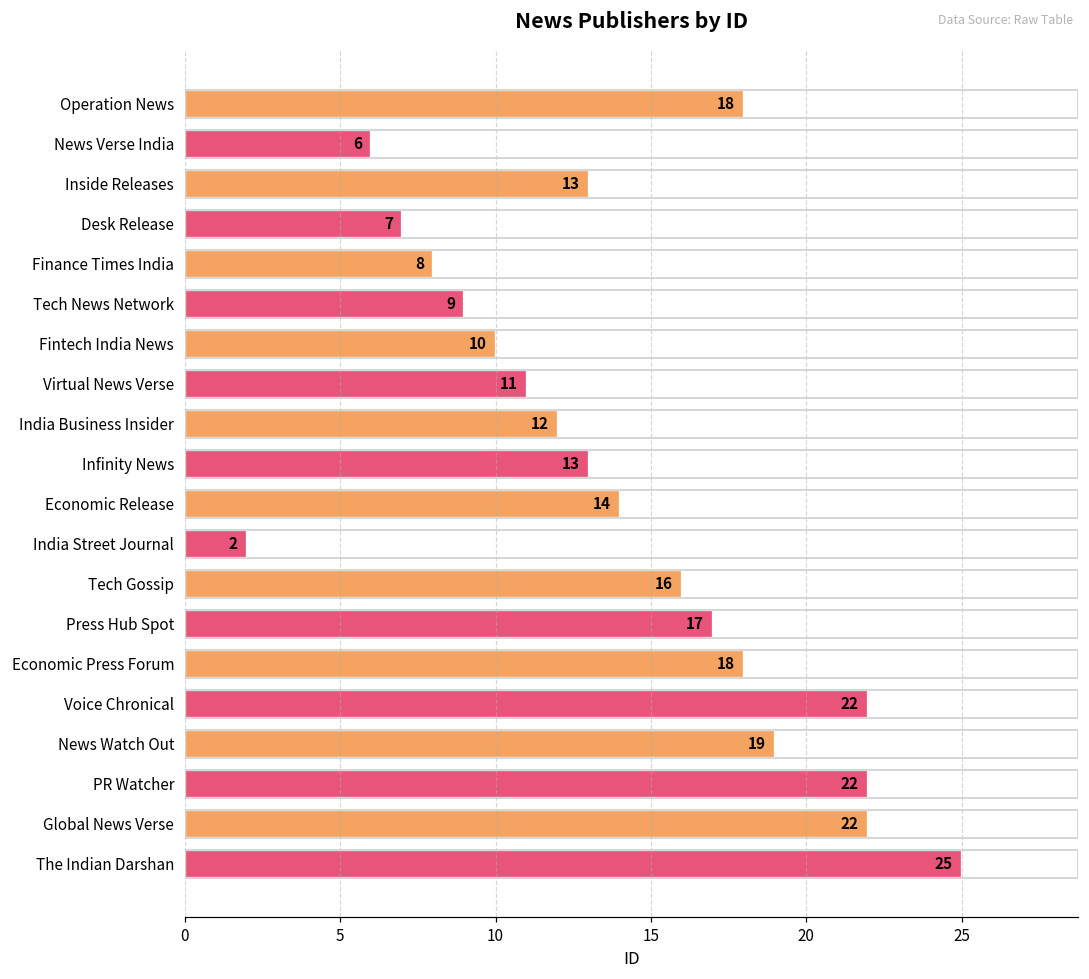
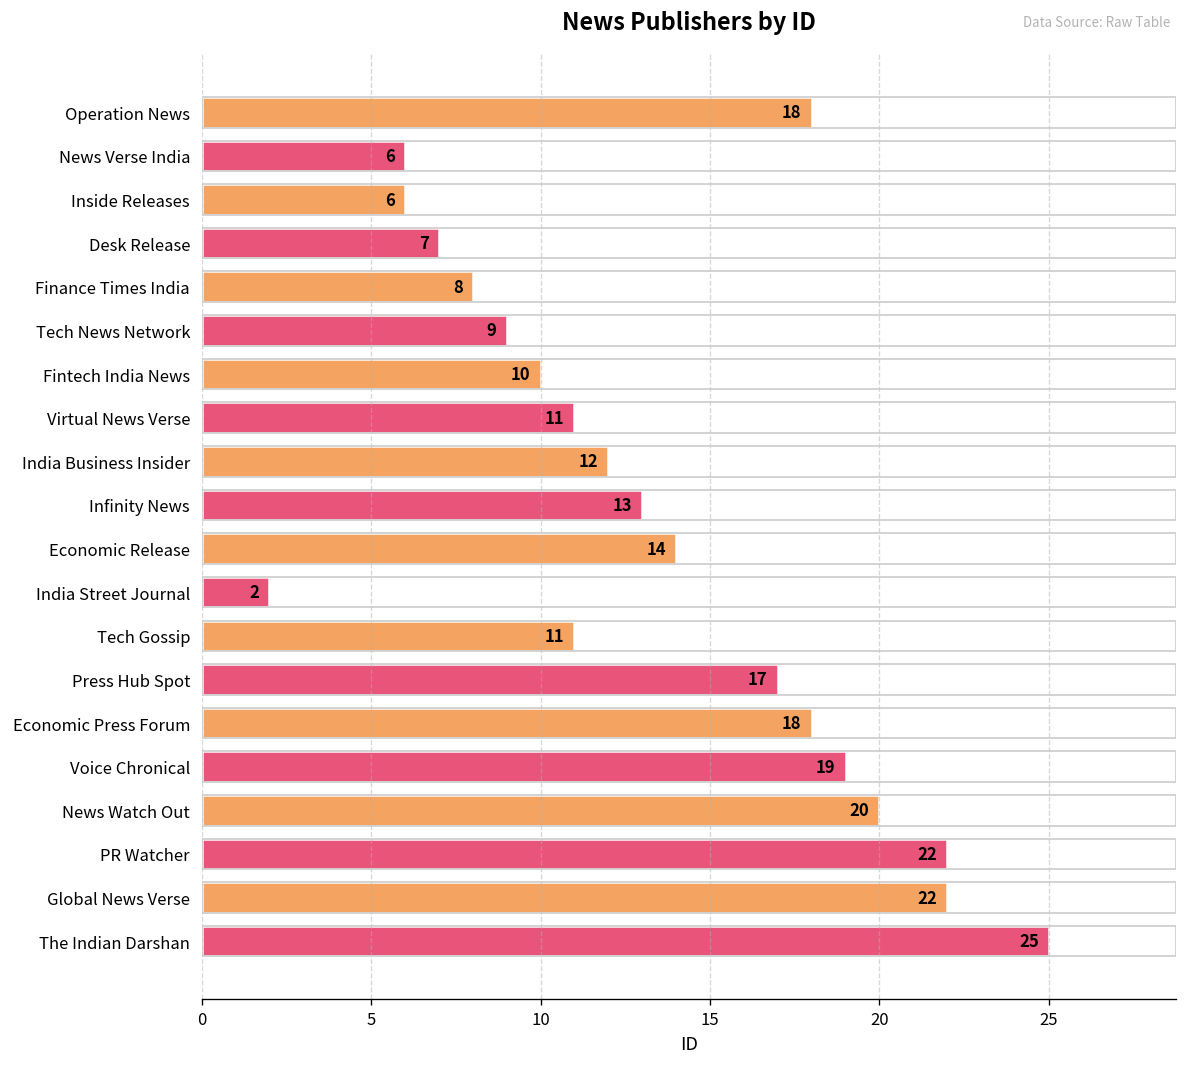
Inside Releases: 13 -> 6
Tech Gossip: 16 -> 11
Voice Chronical: 22 -> 19
News Watch Out: 19 -> 20
